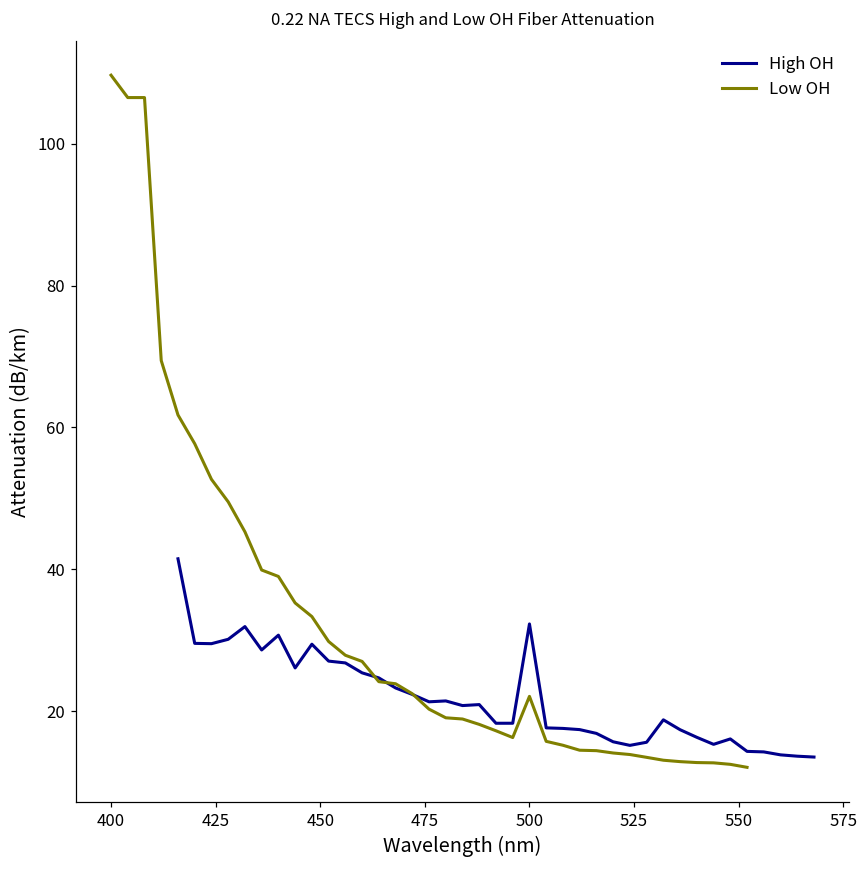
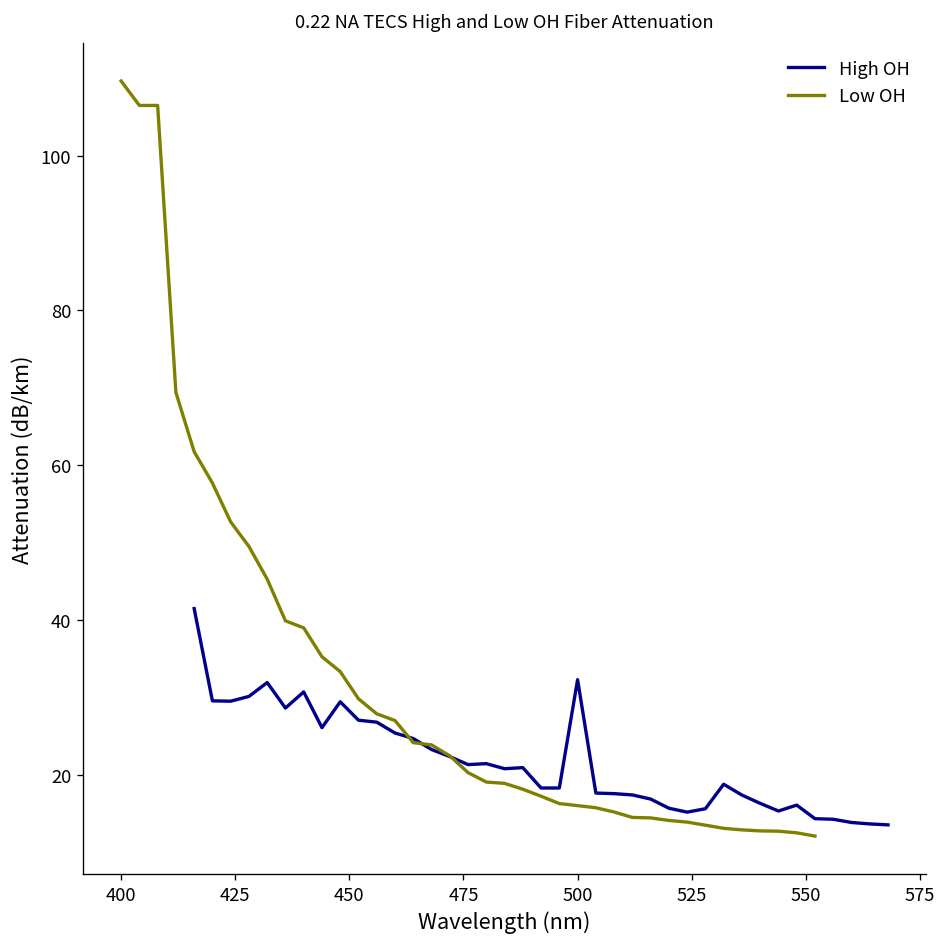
Low OH, 500: 22 -> 16
